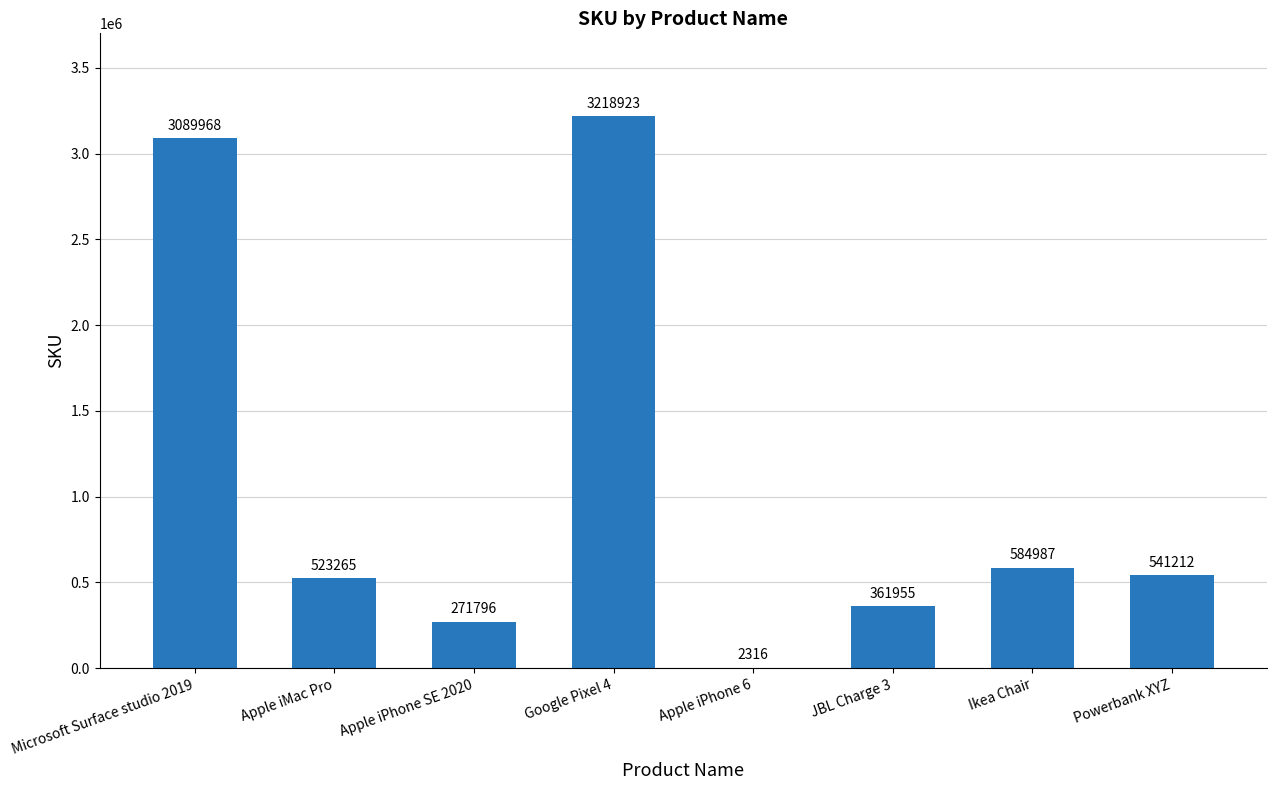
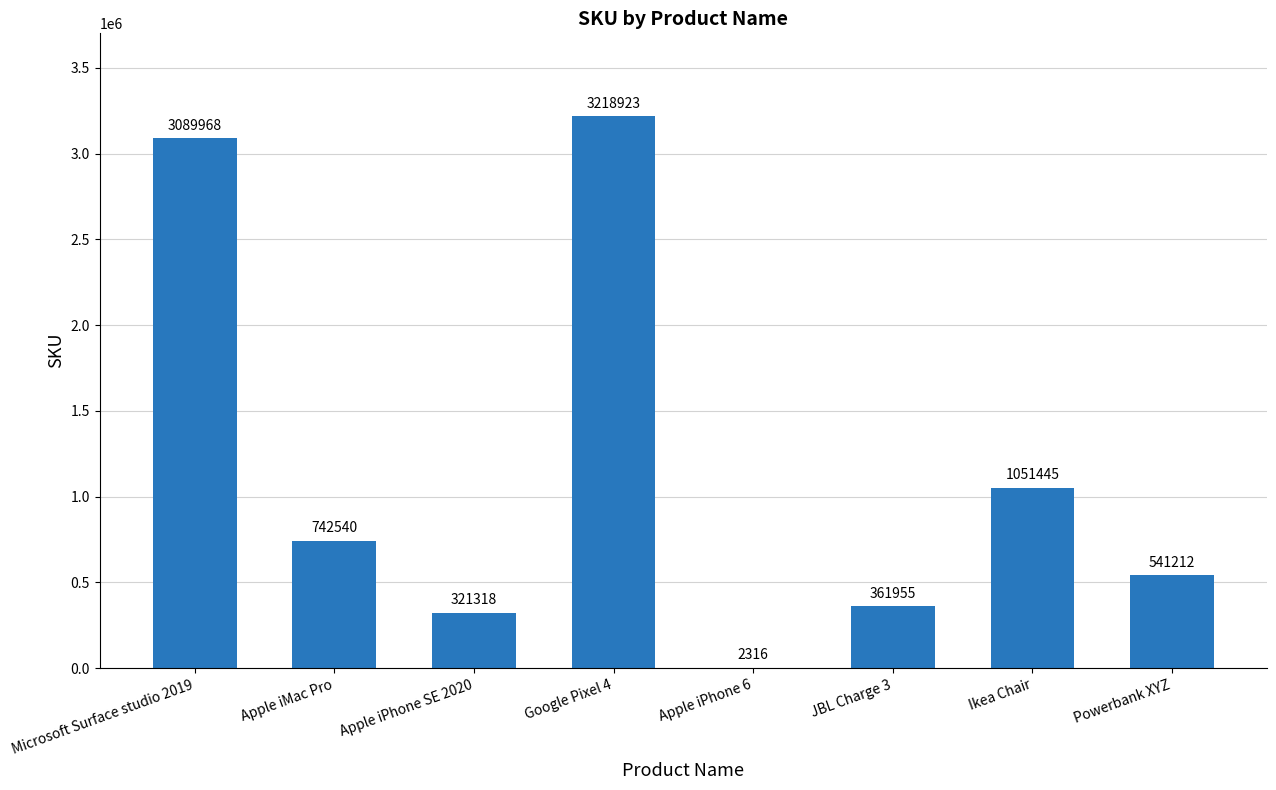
Apple iMac Pro: 523265 -> 742540
Apple iPhone SE 2020: 271796 -> 321318
Ikea Chair: 584987 -> 1051445
